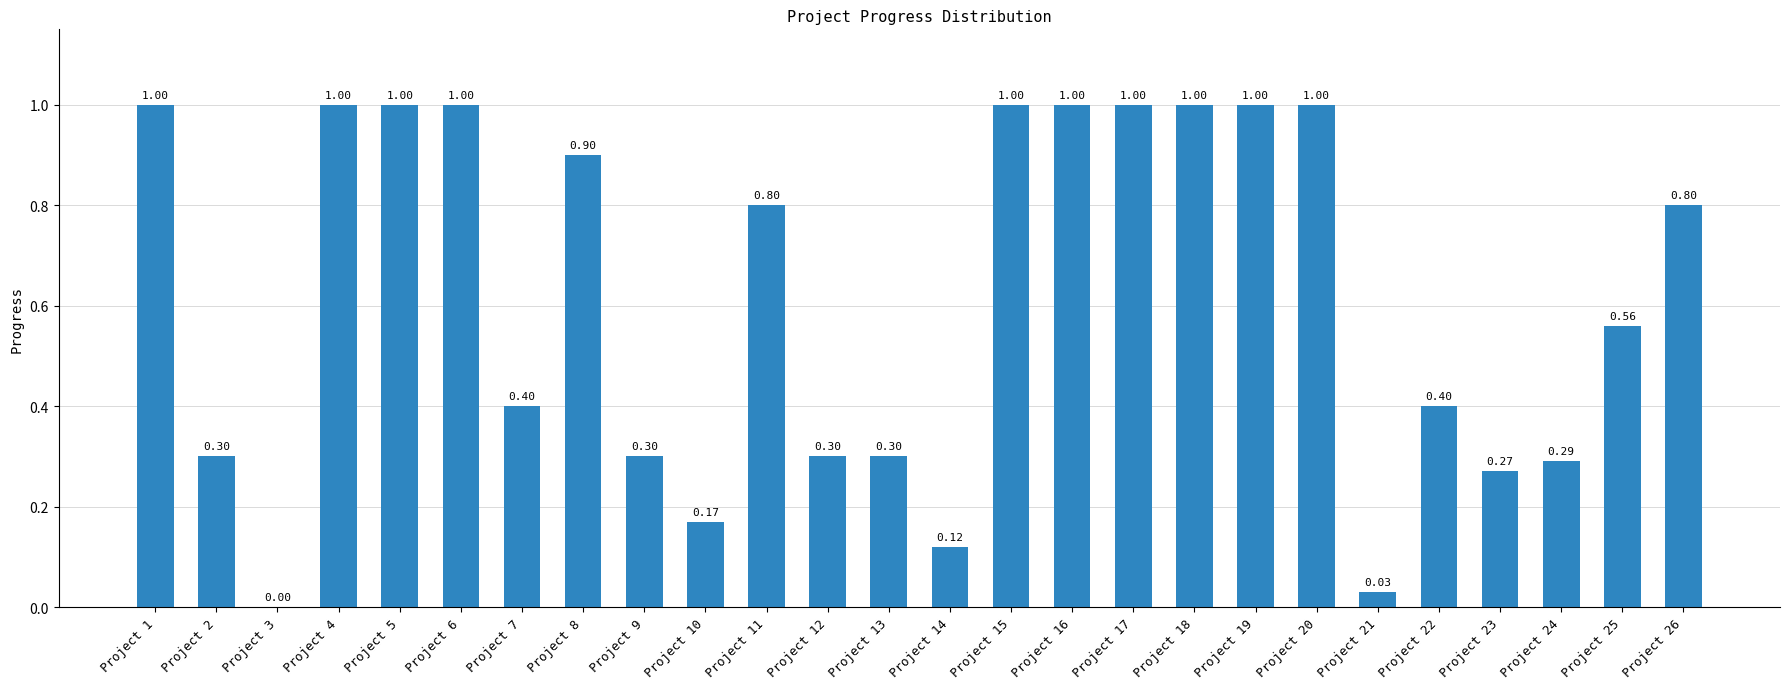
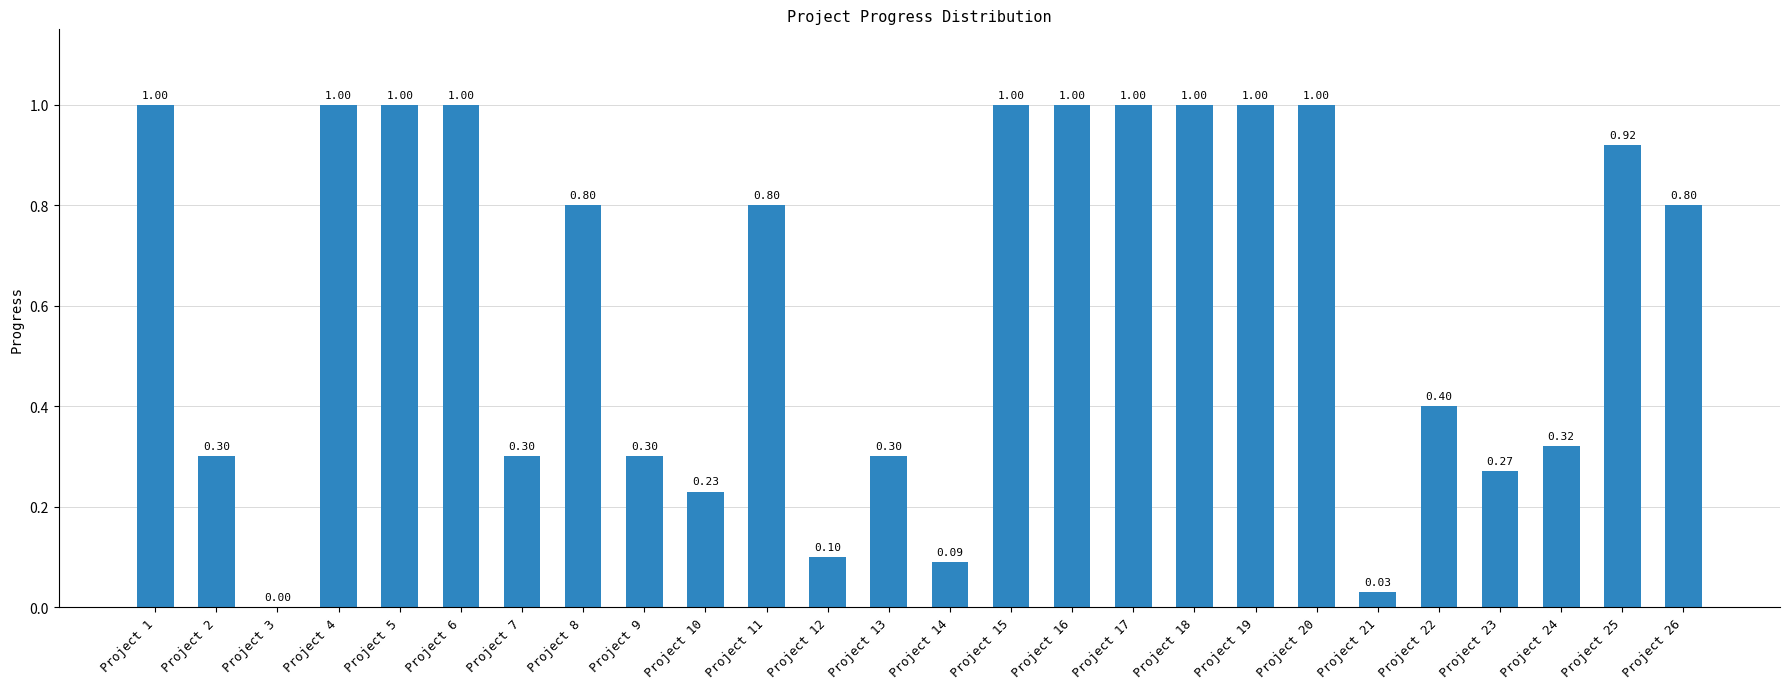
Project 7: 0.40 -> 0.30
Project 8: 0.90 -> 0.80
Project 10: 0.17 -> 0.23
Project 12: 0.30 -> 0.10
Project 14: 0.12 -> 0.09
Project 24: 0.29 -> 0.32
Project 25: 0.56 -> 0.92
